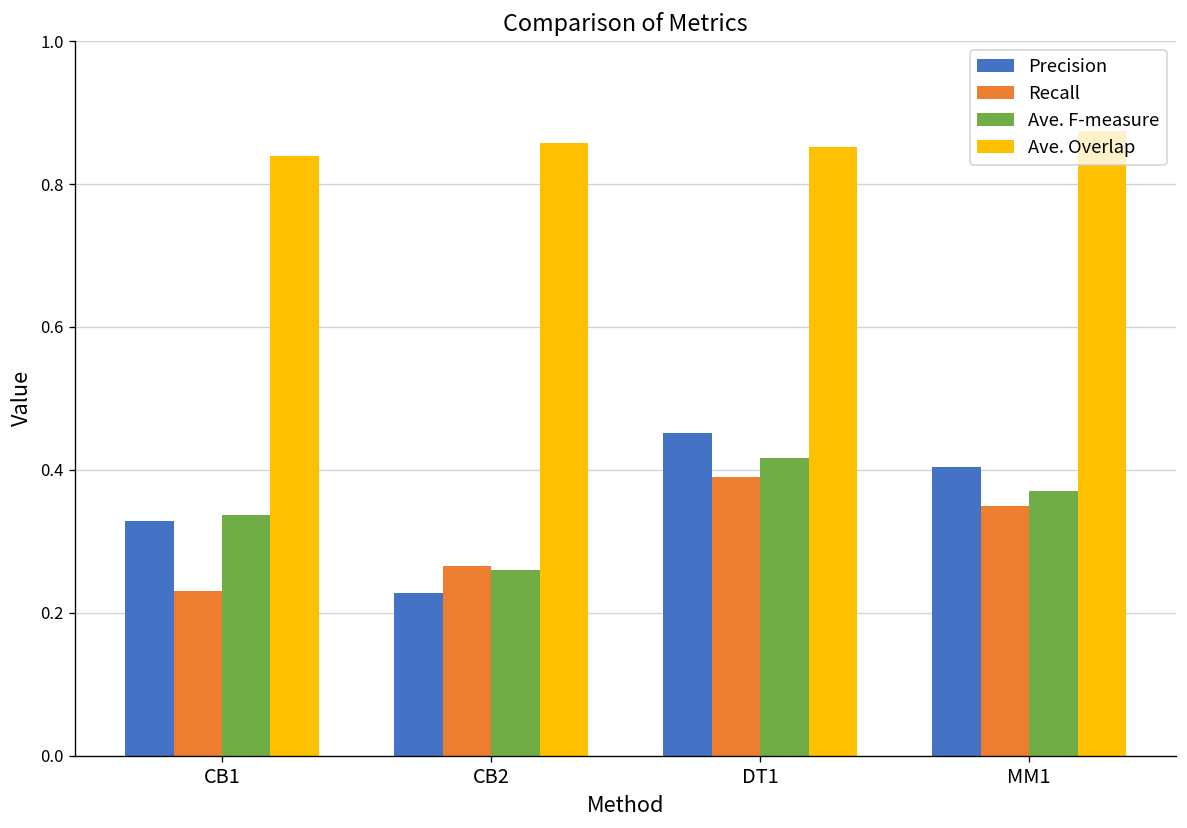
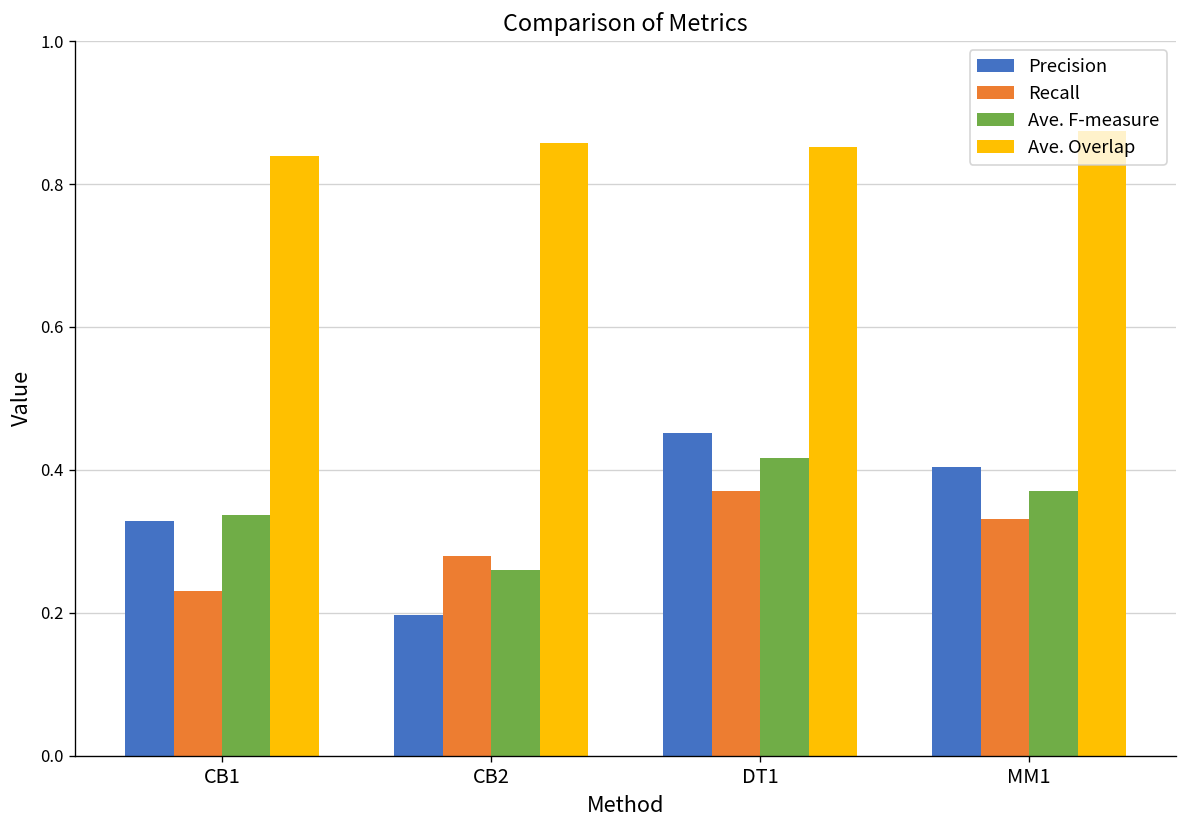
Precision, CB2: 0.23 -> 0.20
Recall, CB2: 0.27 -> 0.28
Recall, DT1: 0.39 -> 0.37
Recall, MM1: 0.35 -> 0.33
